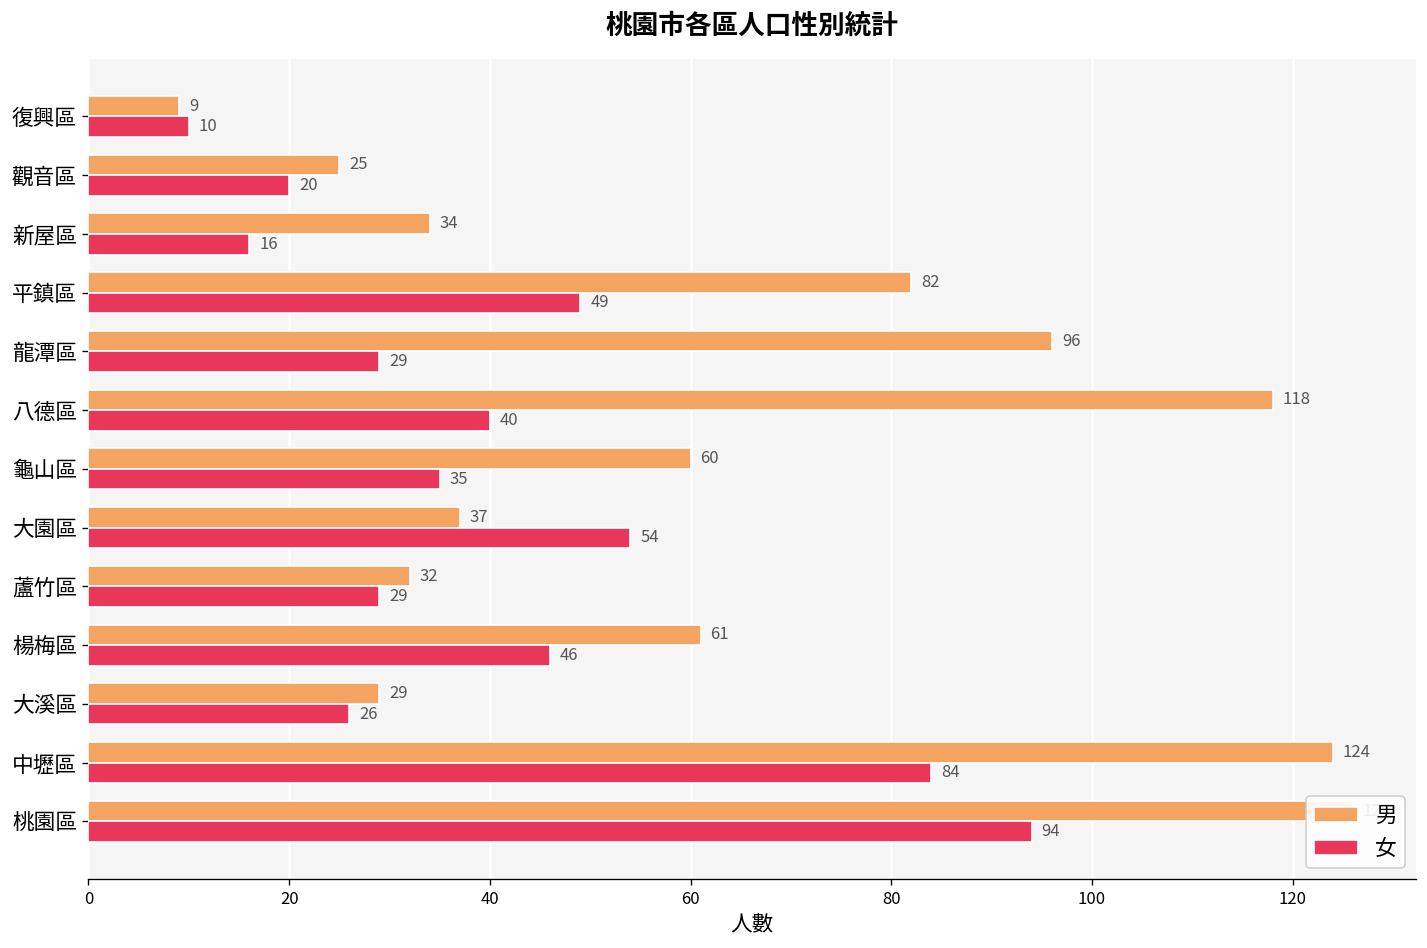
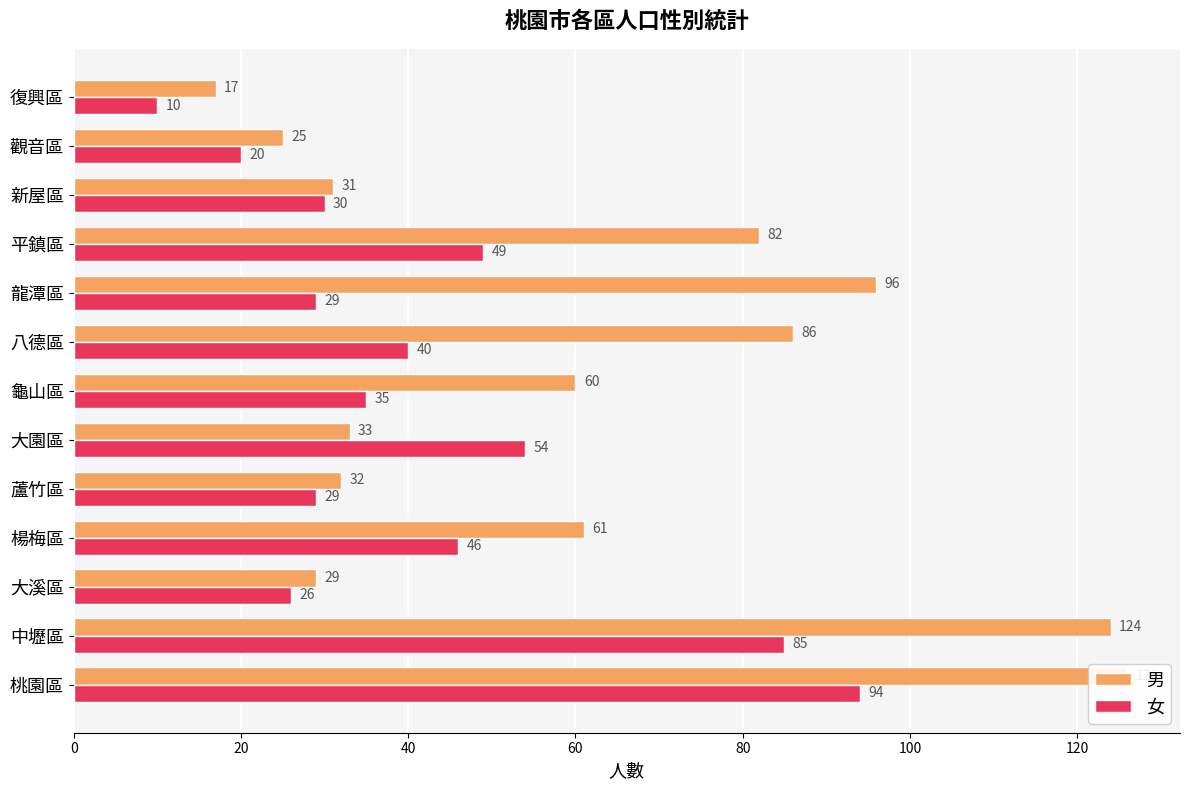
男, 復興區: 9 -> 17
男, 新屋區: 34 -> 31
女, 新屋區: 16 -> 30
男, 八德區: 118 -> 86
男, 大園區: 37 -> 33
女, 中壢區: 84 -> 85
